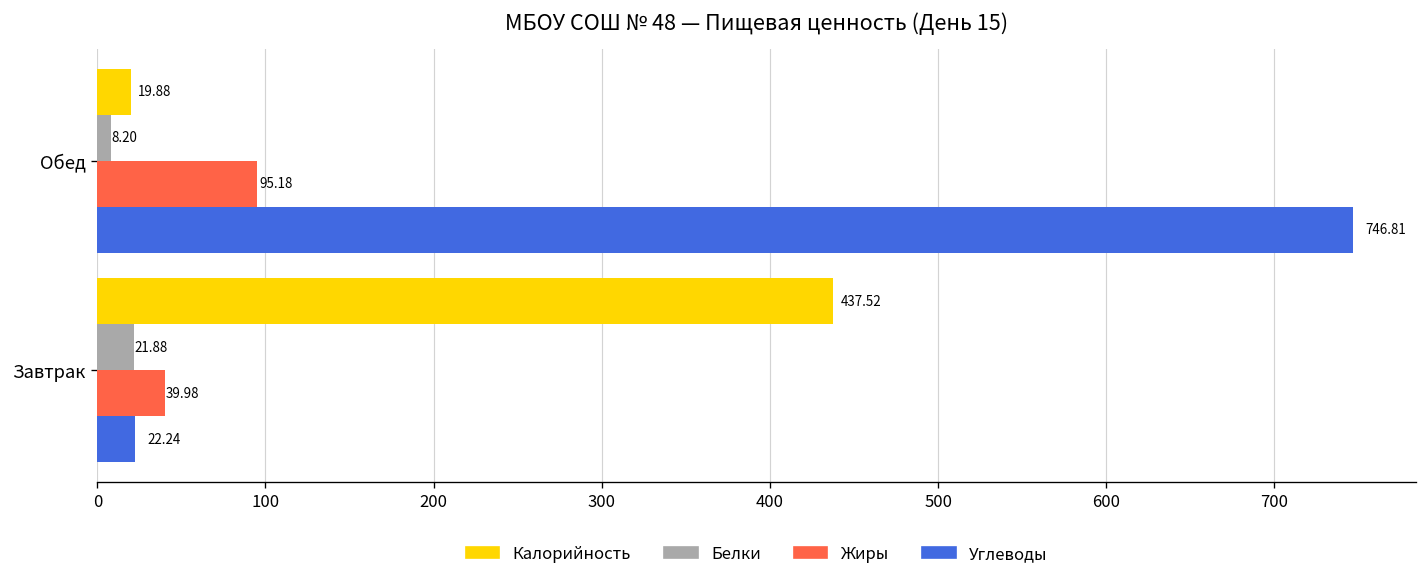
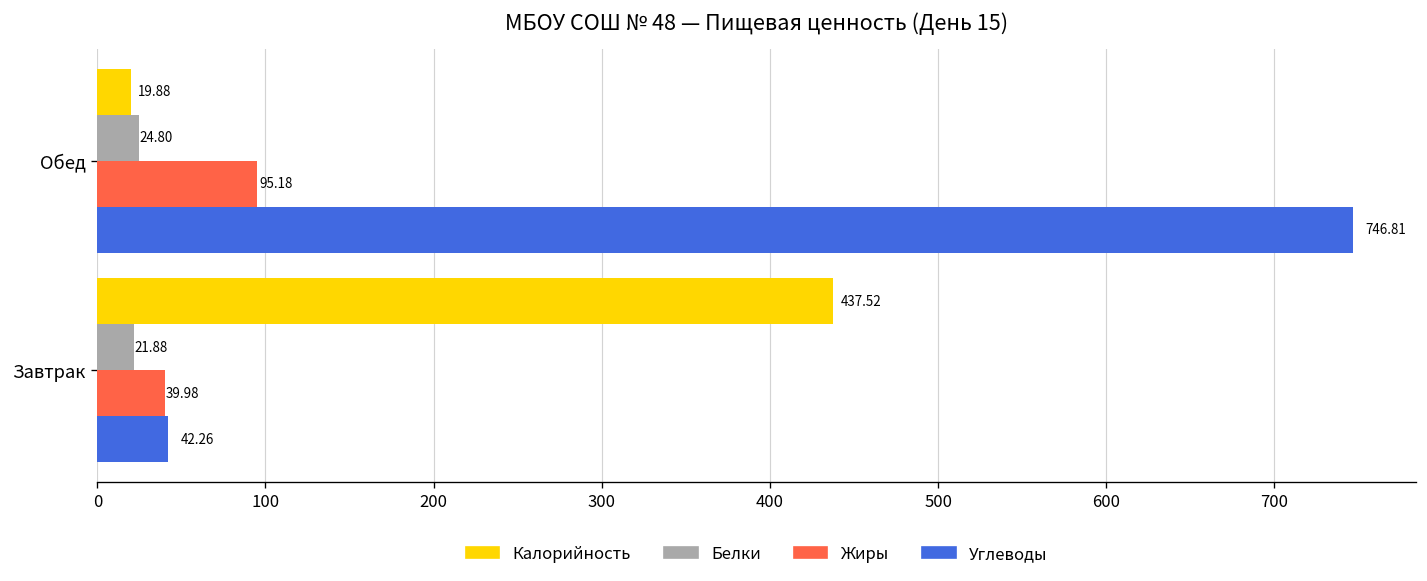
Белки, Обед: 8.20 -> 24.80
Углеводы, Завтрак: 22.24 -> 42.26
